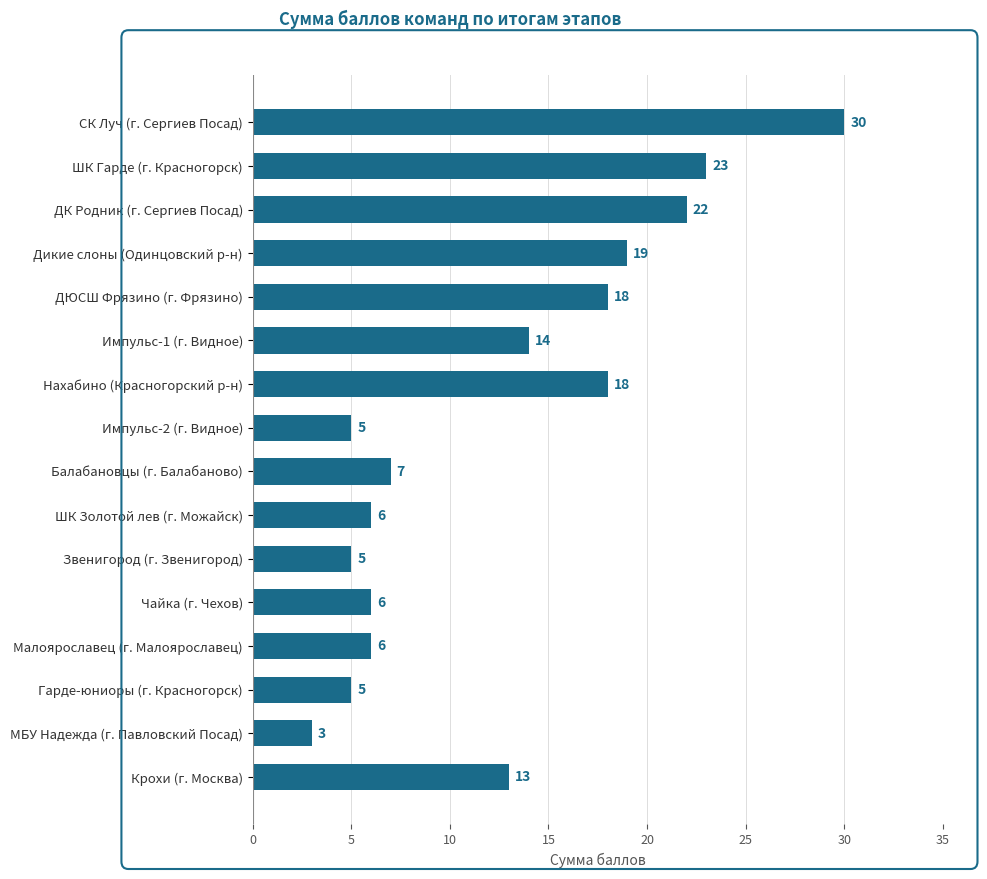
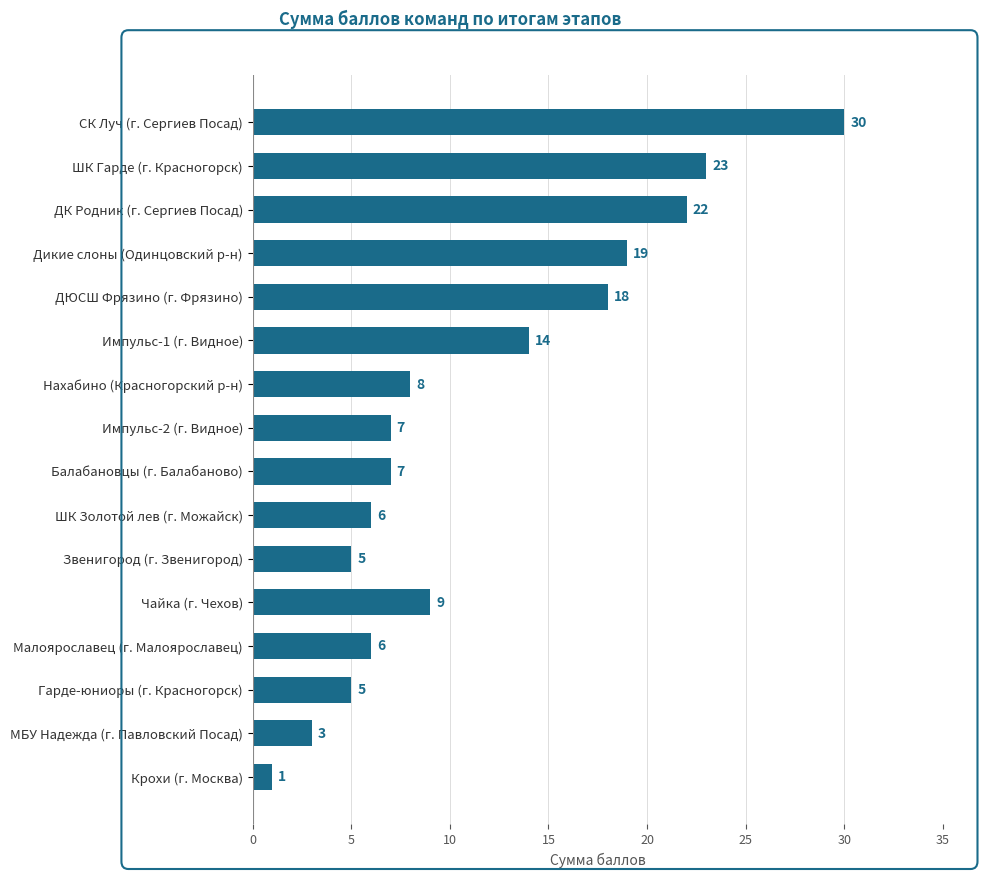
Нахабино (Красногорский р-н): 18 -> 8
Импульс-2 (г. Видное): 5 -> 7
Чайка (г. Чехов): 6 -> 9
Крохи (г. Москва): 13 -> 1
